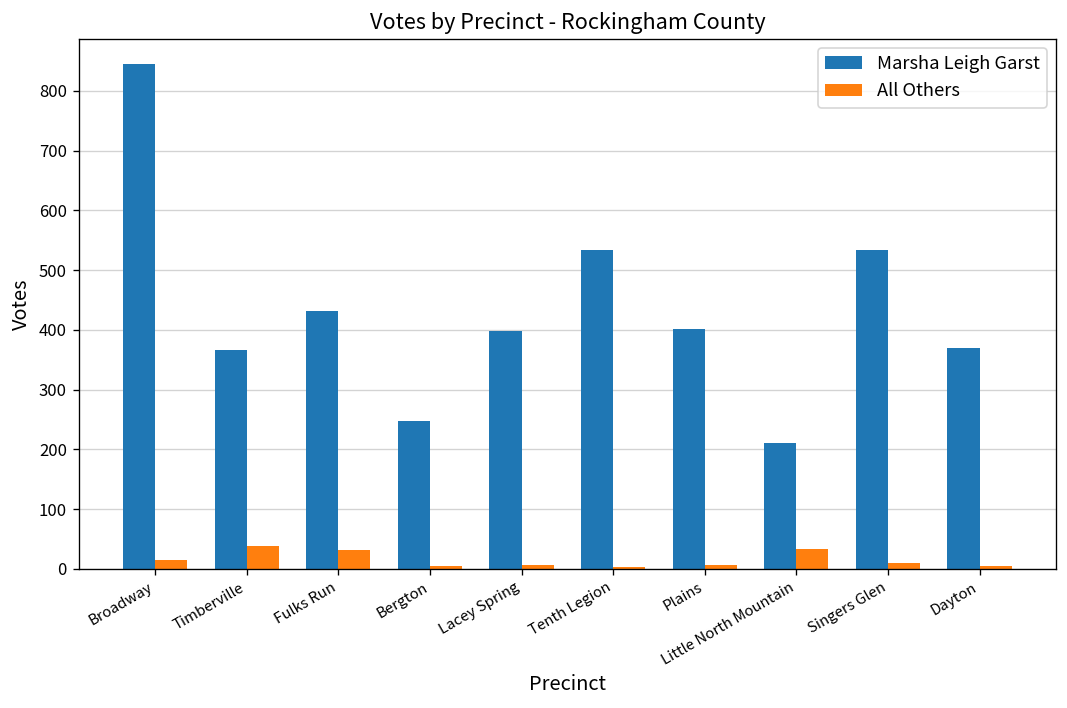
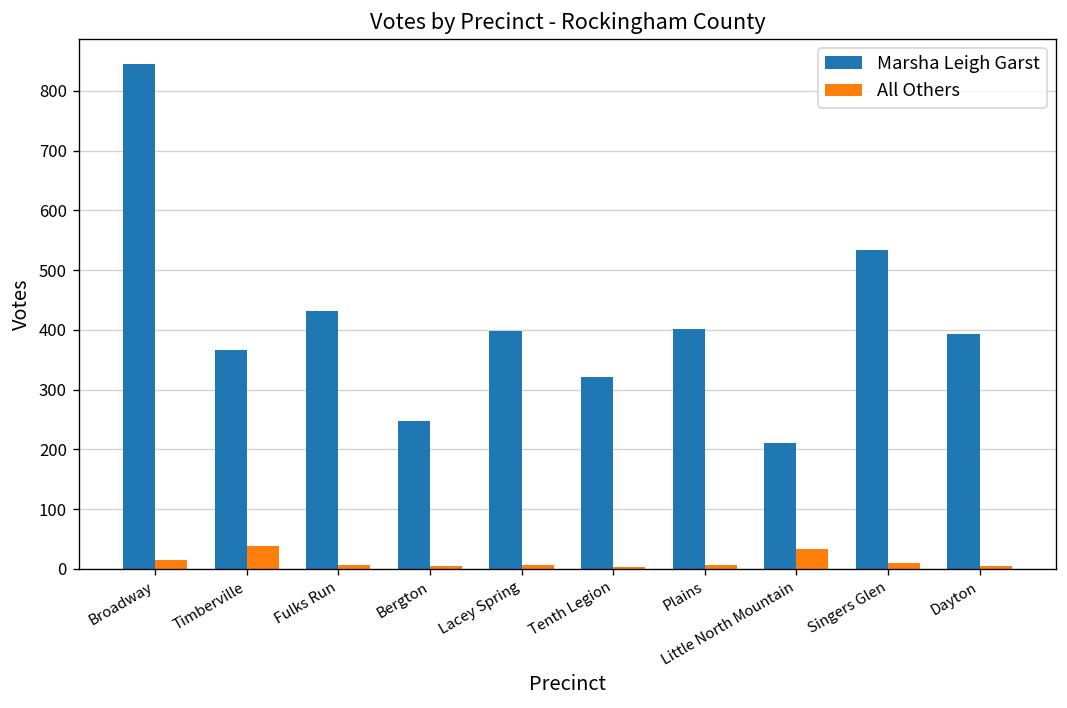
All Others, Fulks Run: 30 -> 10
Marsha Leigh Garst, Tenth Legion: 530 -> 320
Marsha Leigh Garst, Dayton: 370 -> 390
